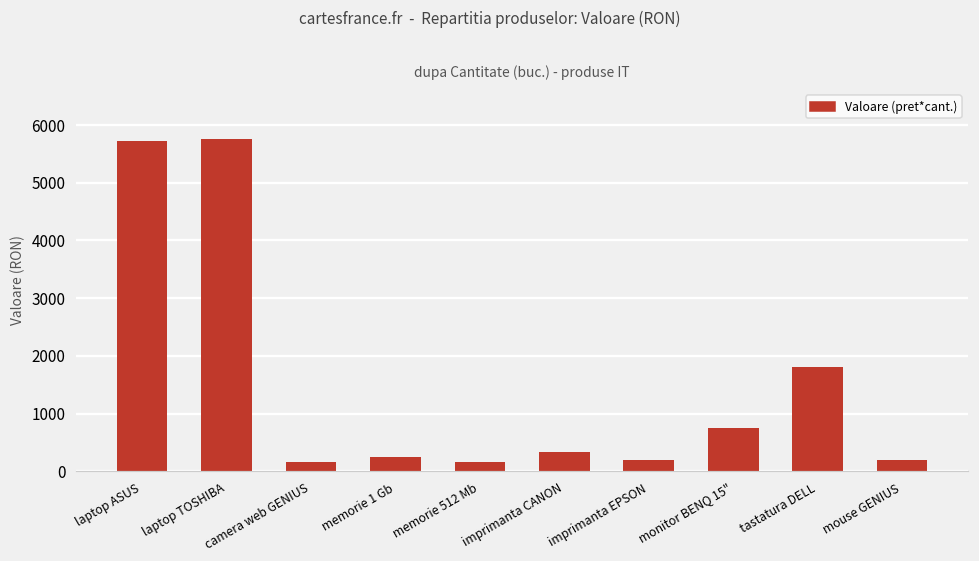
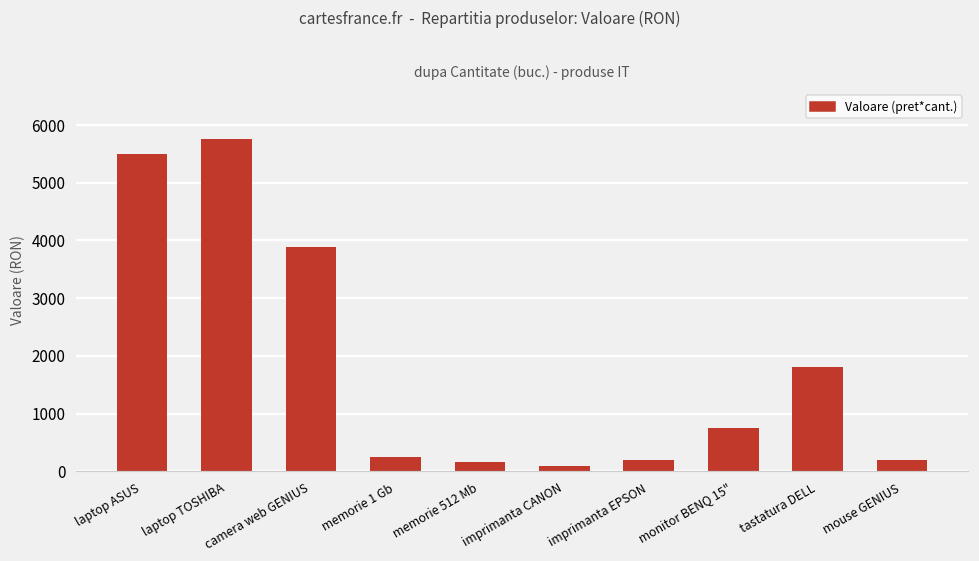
laptop ASUS: 5700 -> 5500
camera web GENIUS: 200 -> 3900
imprimanta CANON: 300 -> 100
